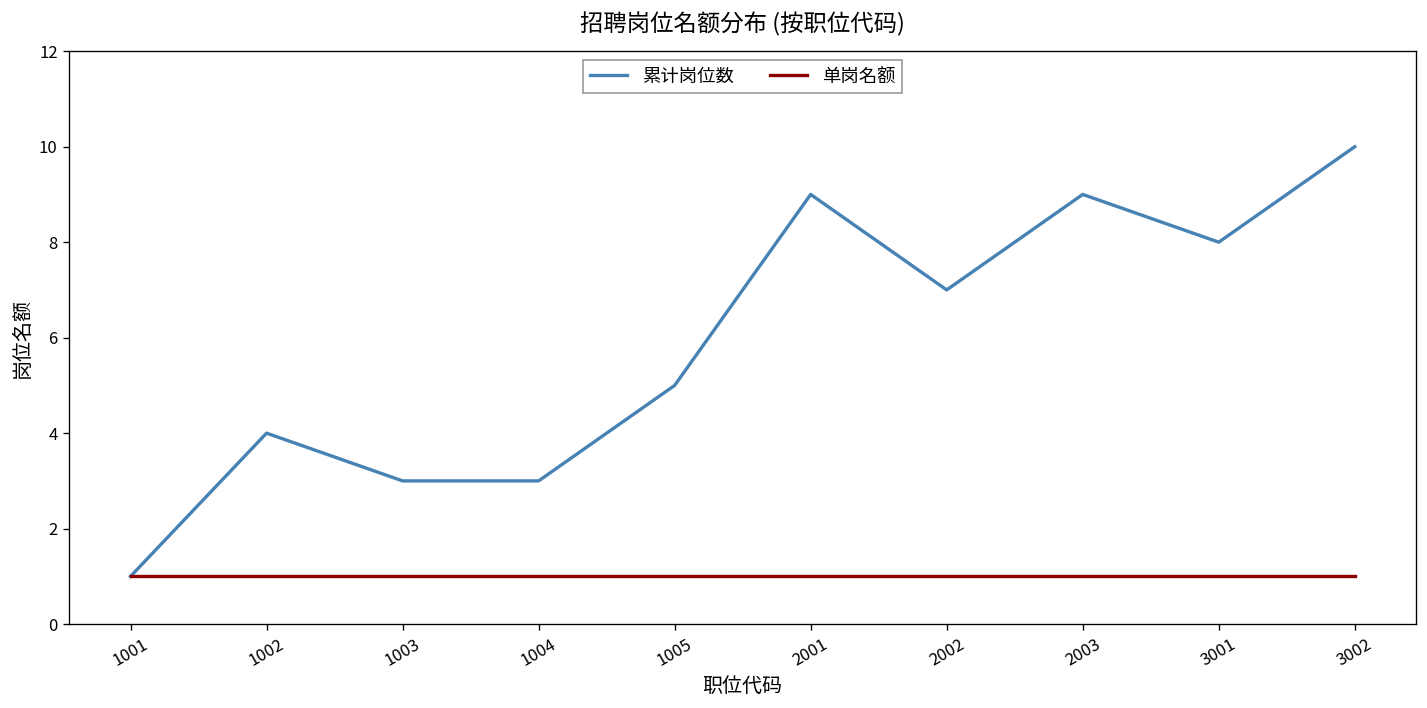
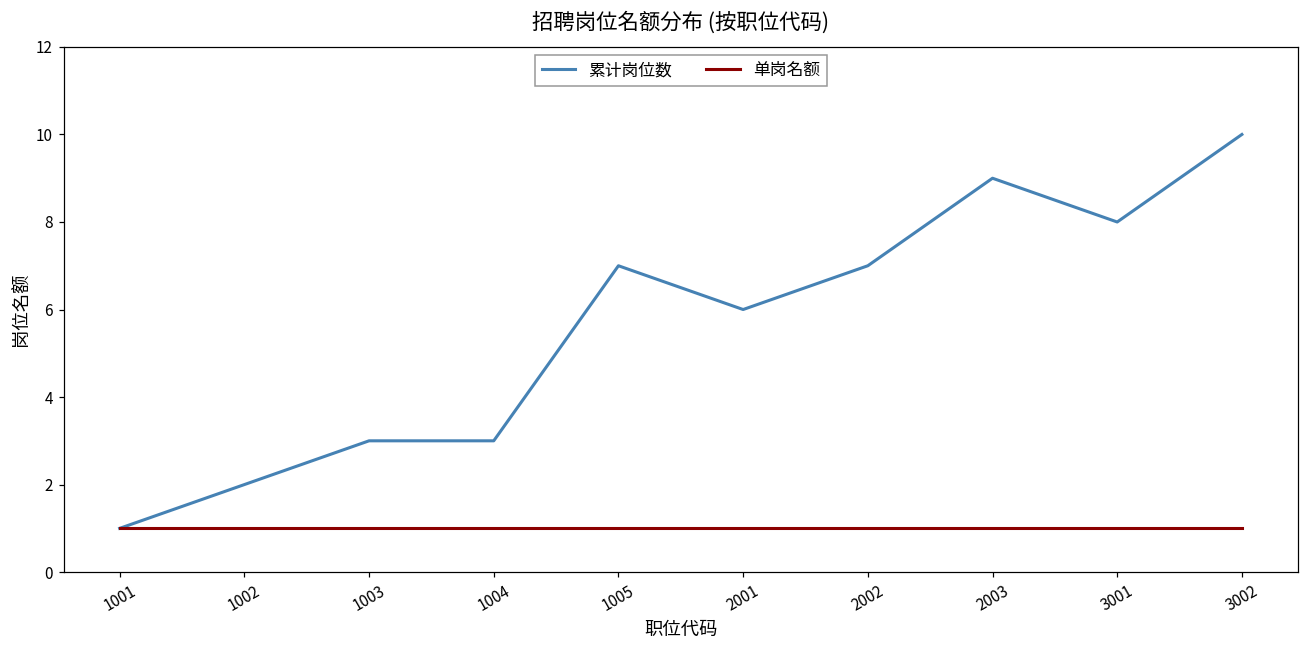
累计岗位数, 1002: 4 -> 2
累计岗位数, 1005: 5 -> 7
累计岗位数, 2001: 9 -> 6
